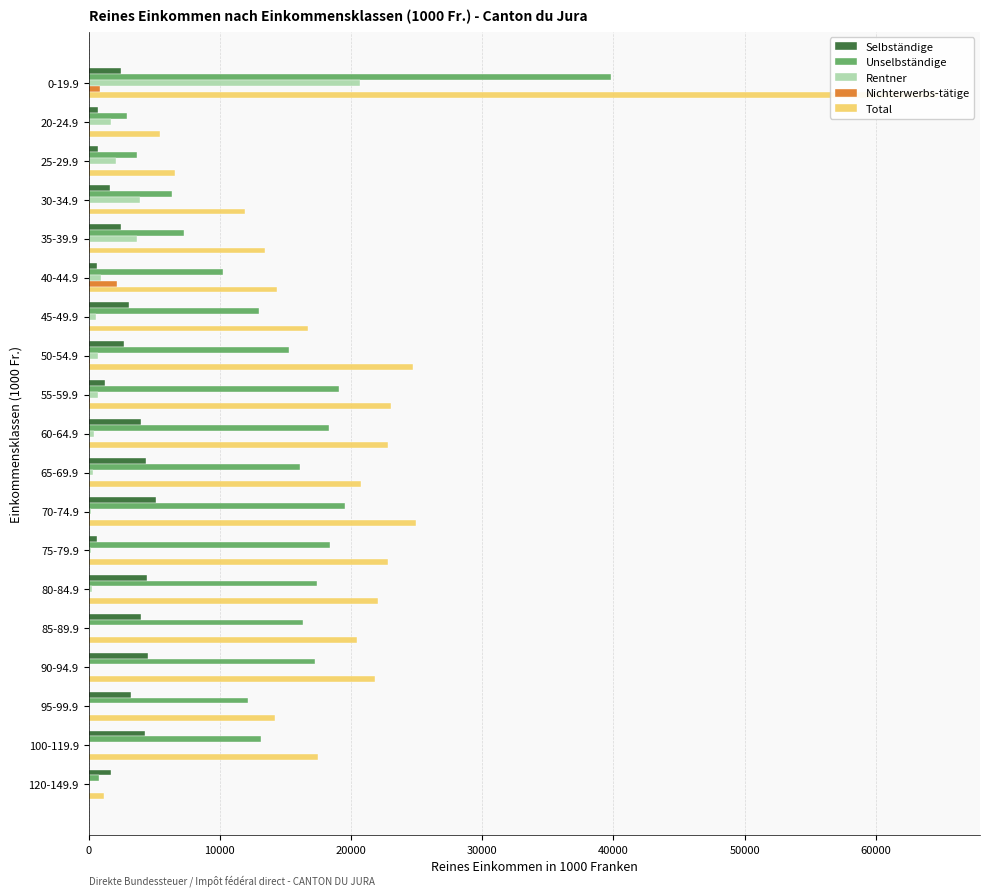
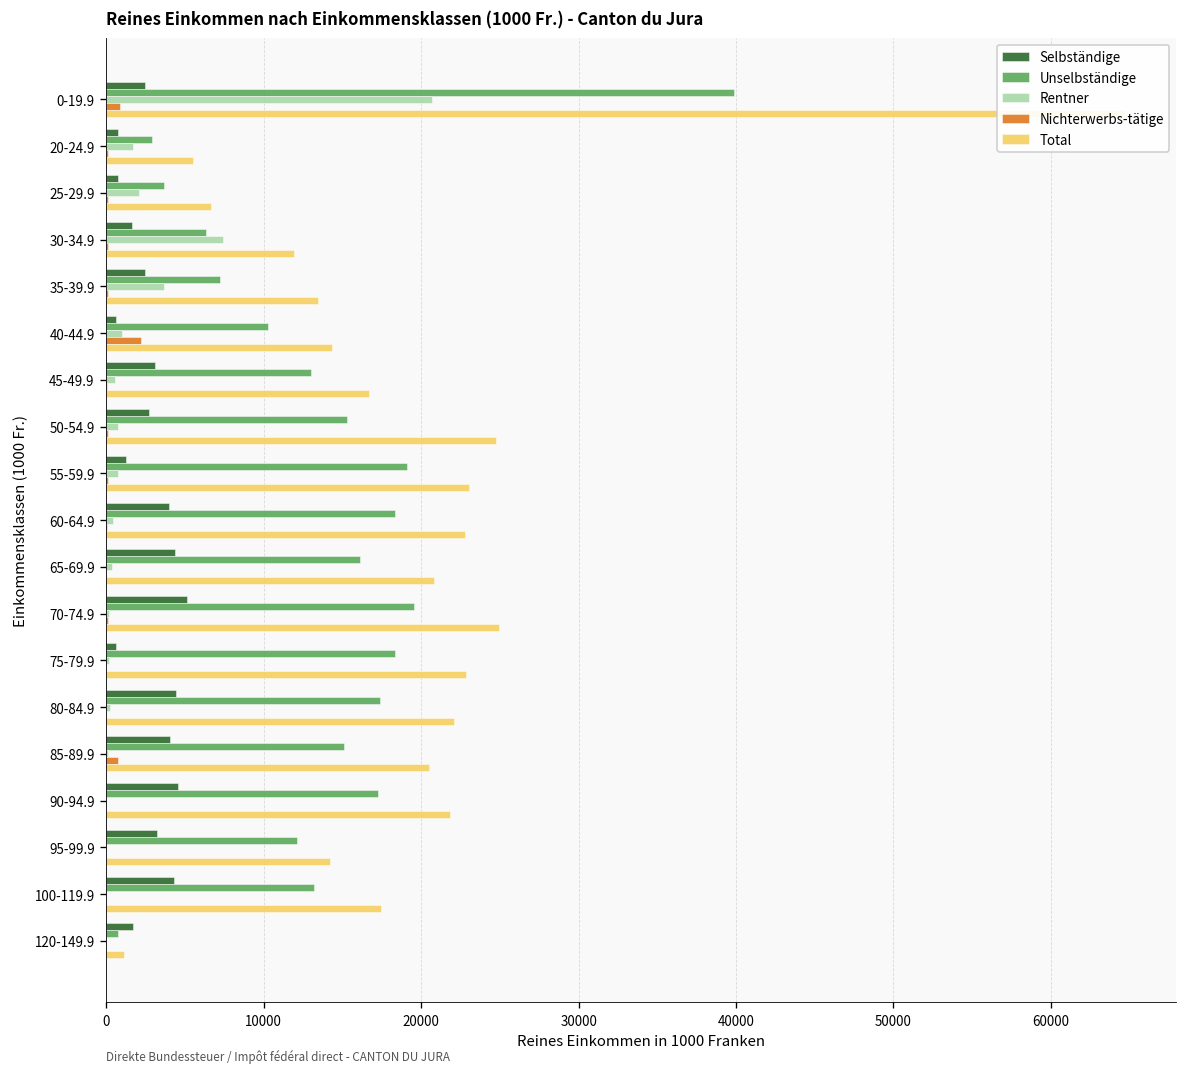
Rentner, 30-34.9: 3900 -> 7400
Unselbständige, 85-89.9: 16400 -> 15100
Nichterwerbs-tätige, 85-89.9: 0 -> 700
